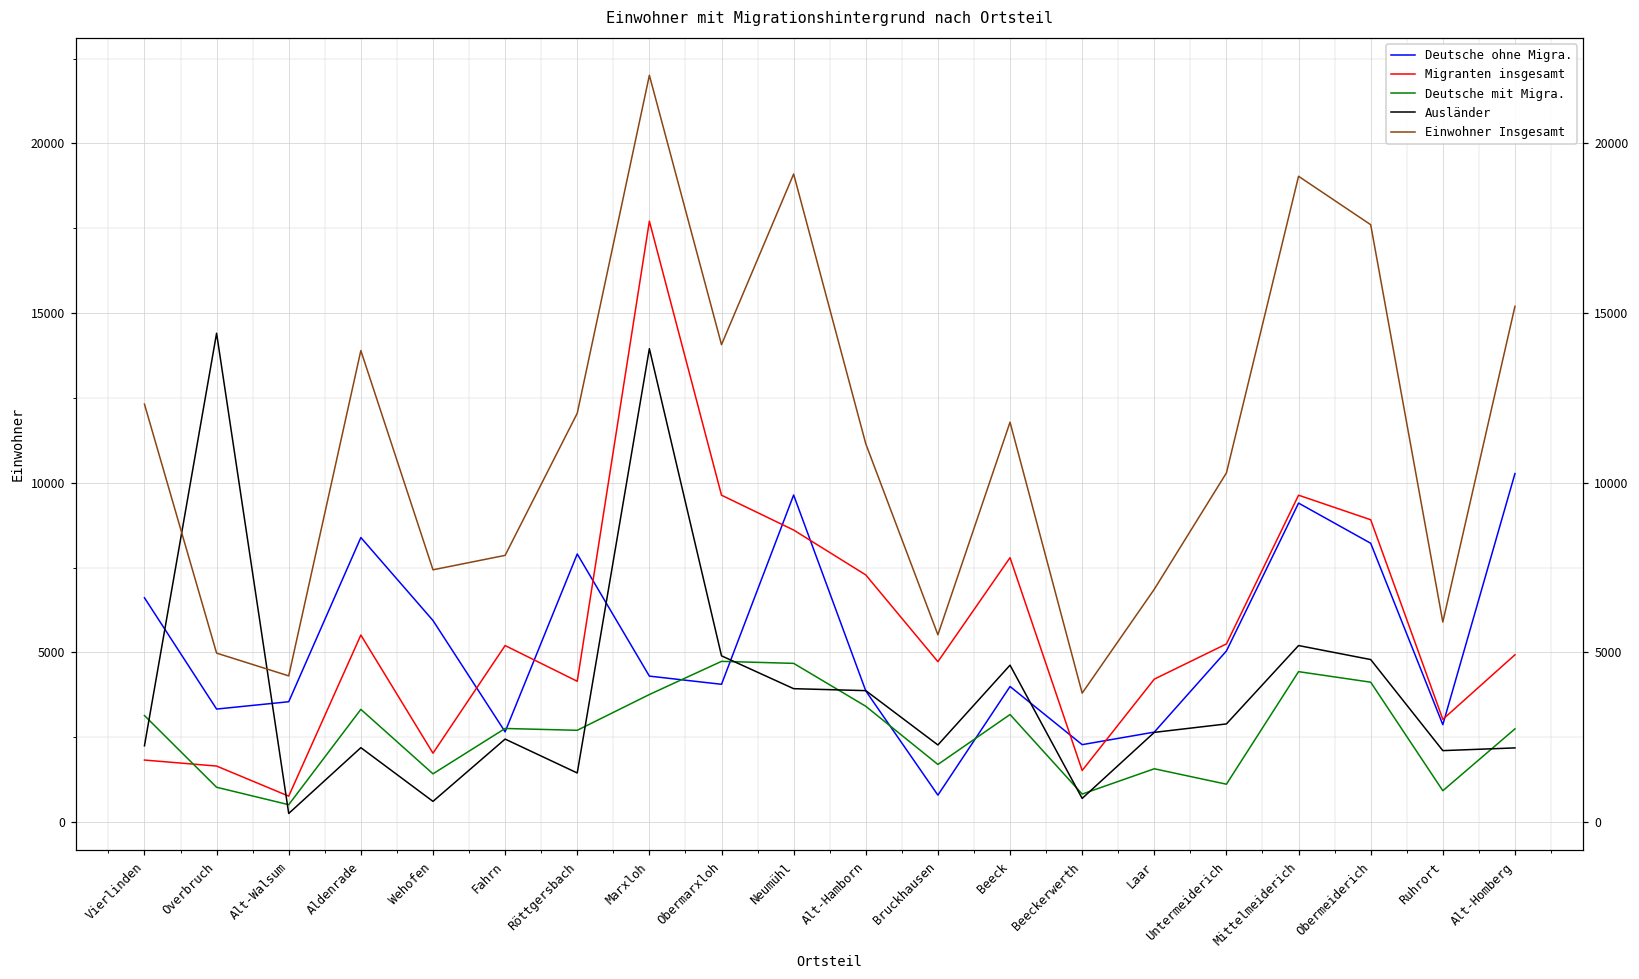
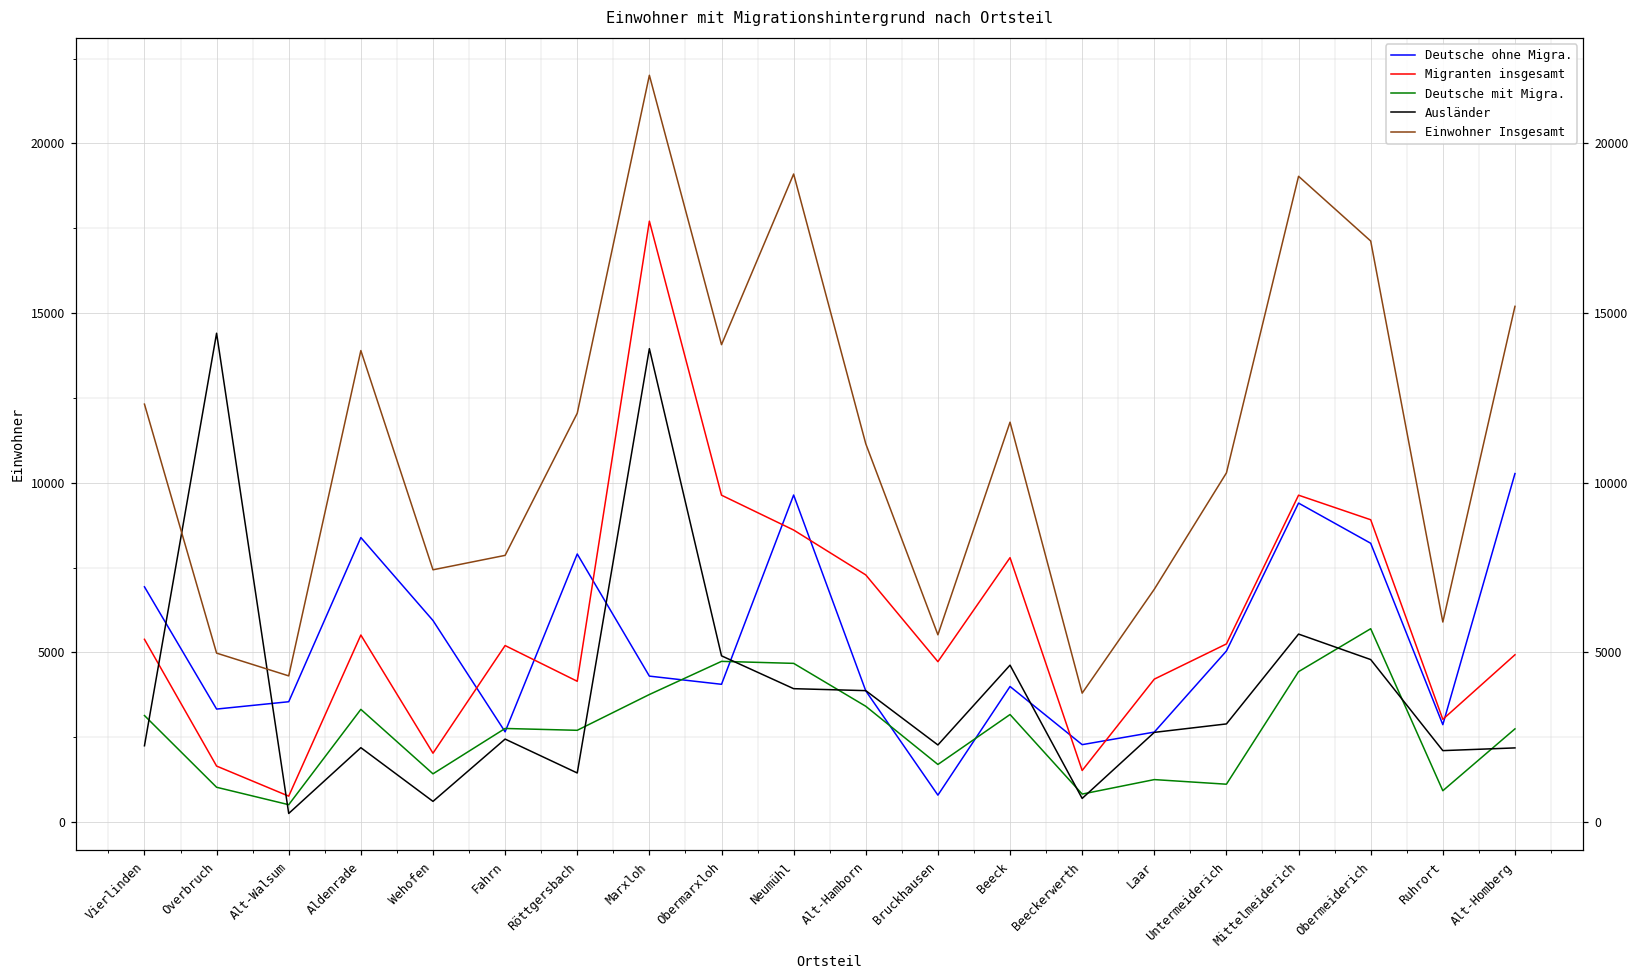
Deutsche ohne Migra., Vierlinden: 6600 -> 6900
Migranten insgesamt, Vierlinden: 1800 -> 5400
Deutsche mit Migra., Laar: 1600 -> 1300
Ausländer, Mittelmeiderich: 5200 -> 5500
Deutsche mit Migra., Obermeiderich: 4100 -> 5700
Einwohner Insgesamt, Obermeiderich: 17600 -> 17100
